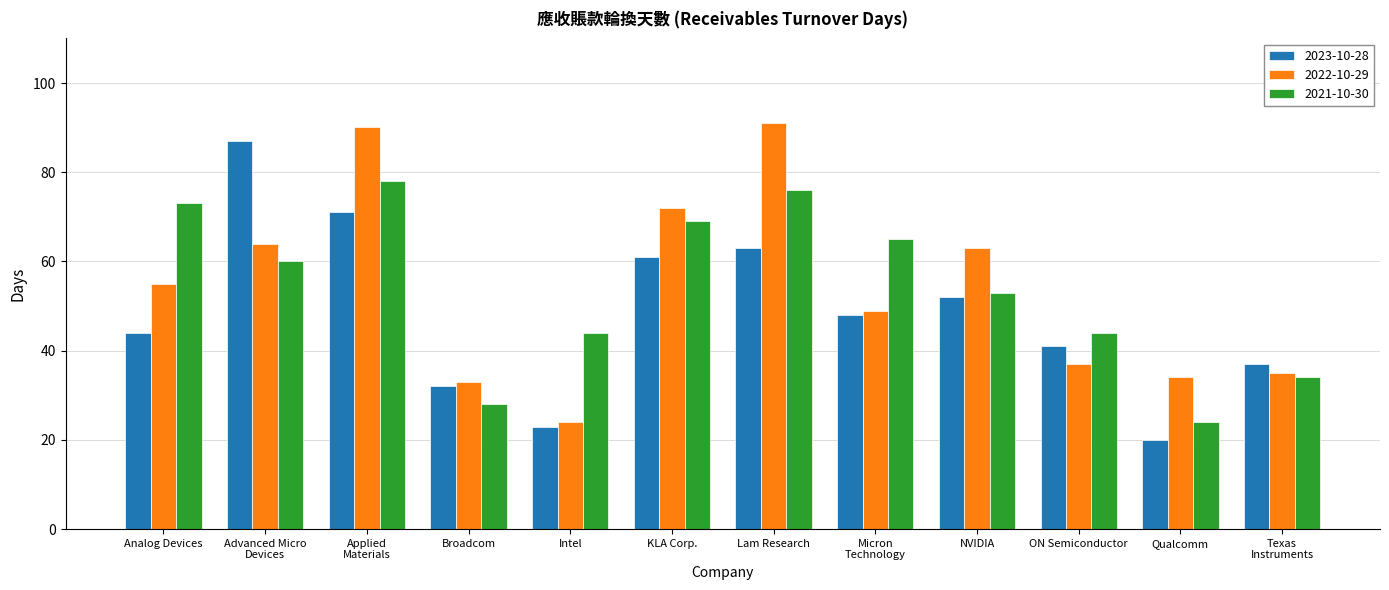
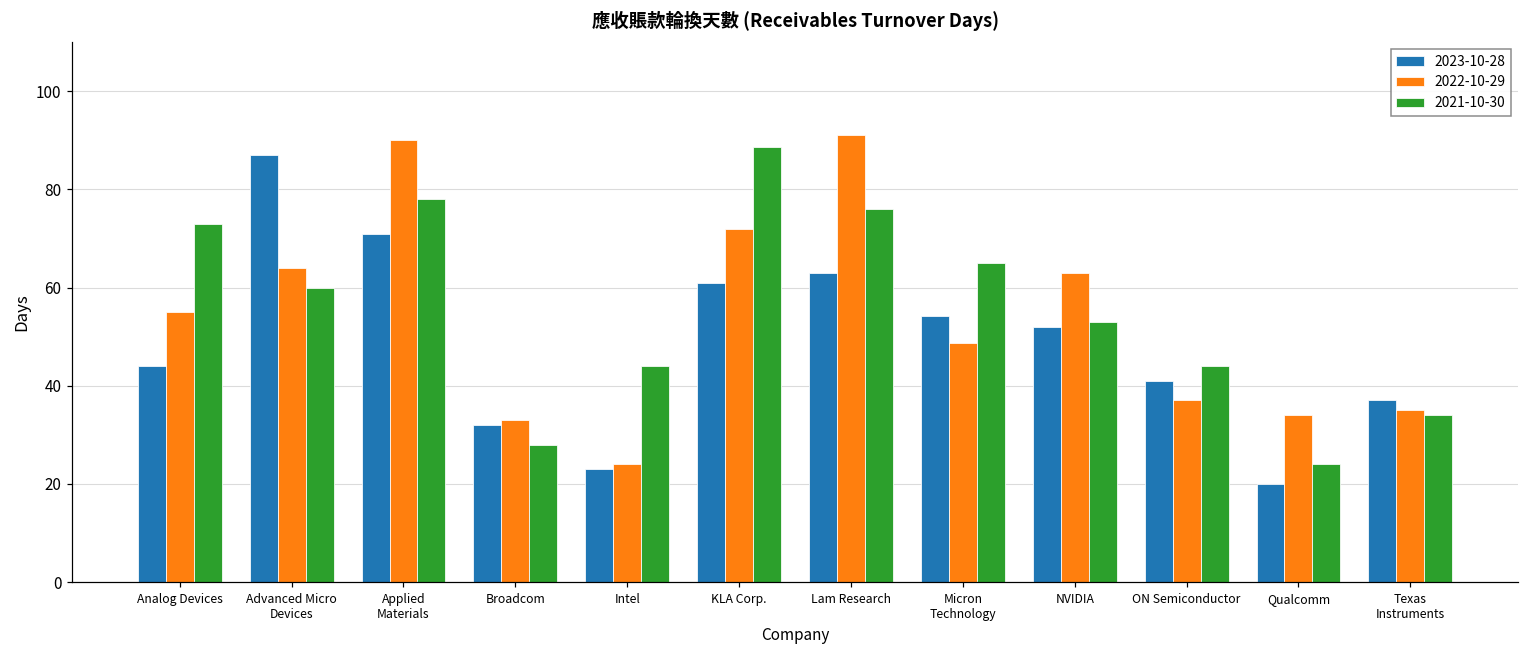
2021-10-30, KLA Corp.: 69 -> 89
2023-10-28, Micron Technology: 48 -> 54
